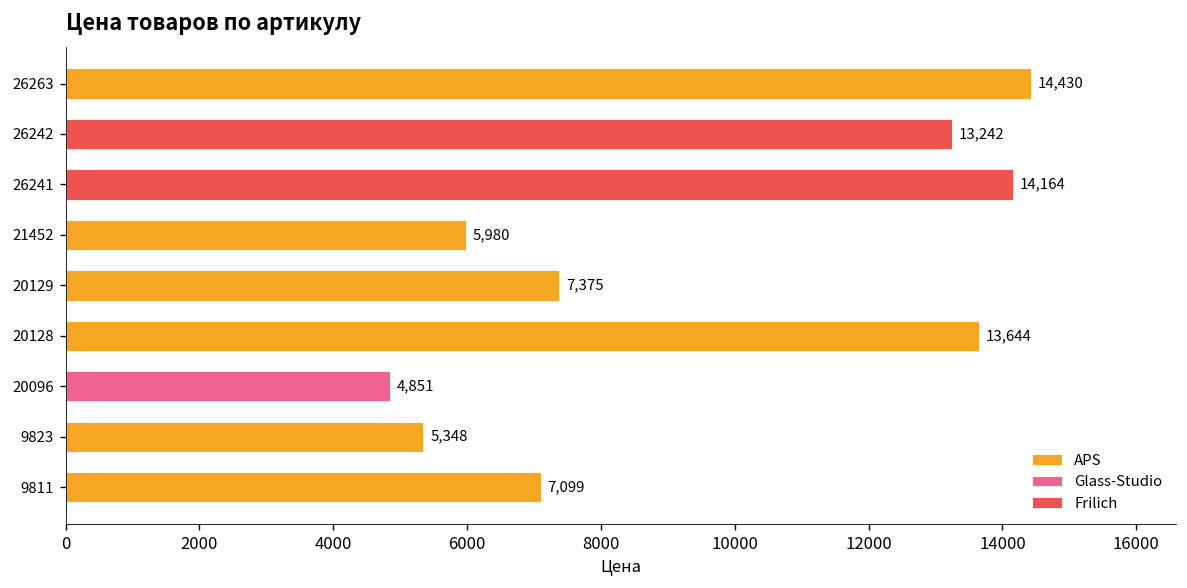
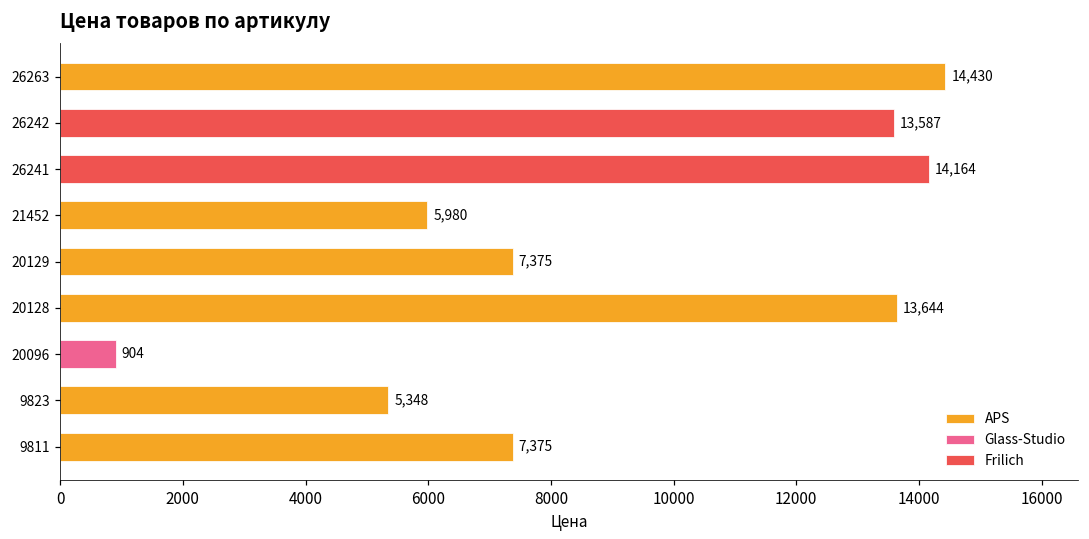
Frilich, 26242: 13,242 -> 13,587
Glass-Studio, 20096: 4,851 -> 904
APS, 9811: 7,099 -> 7,375
